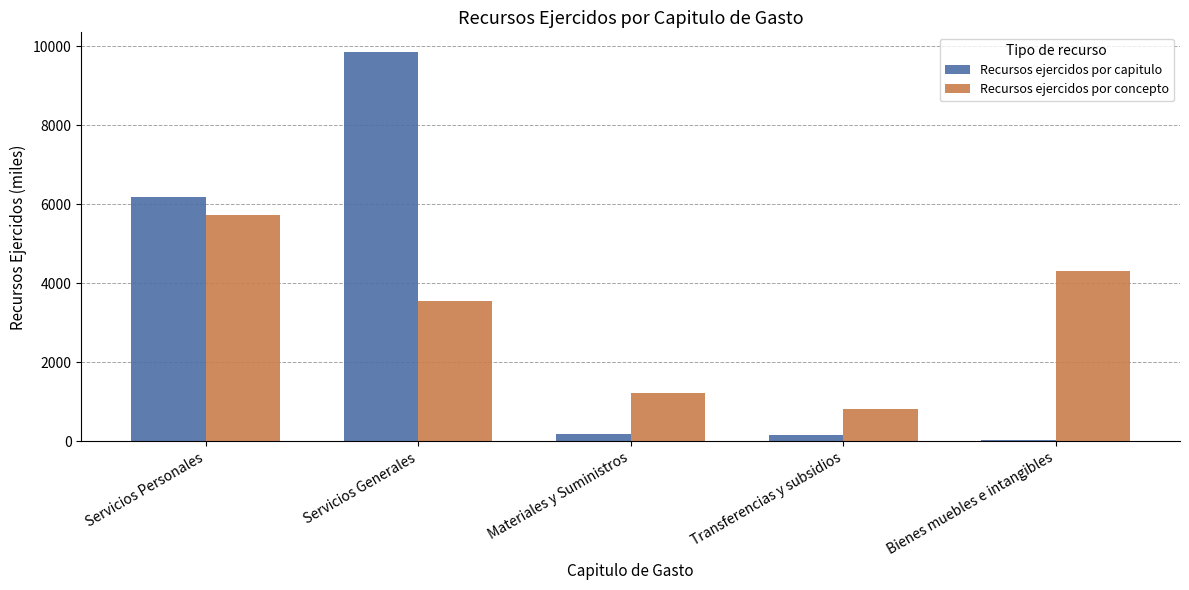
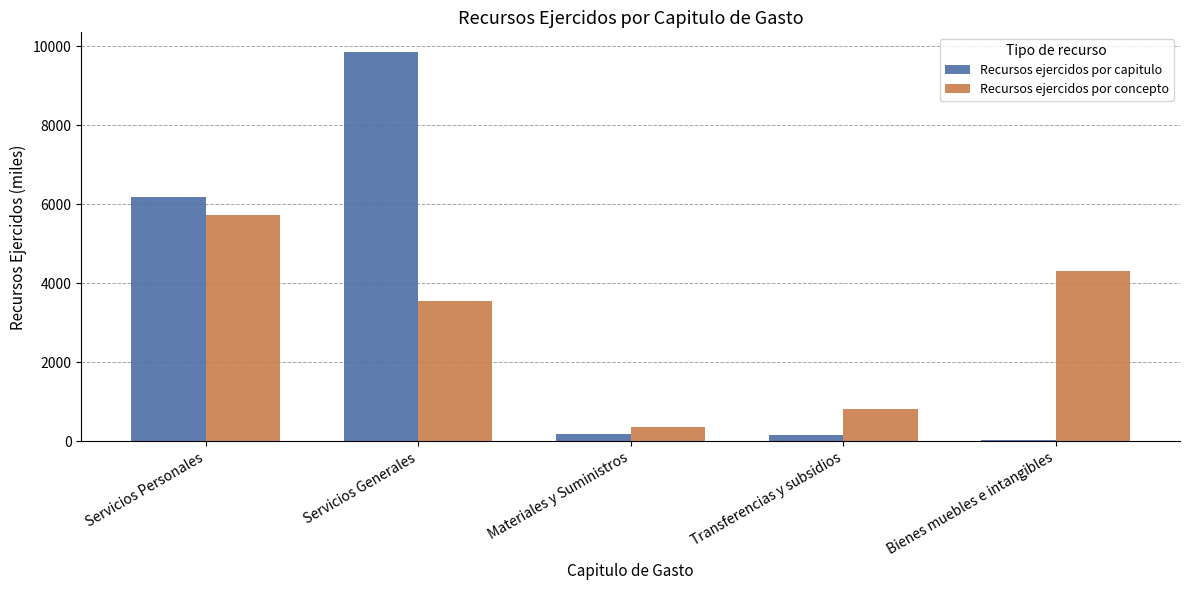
Recursos ejercidos por concepto, Materiales y Suministros: 1200 -> 400
